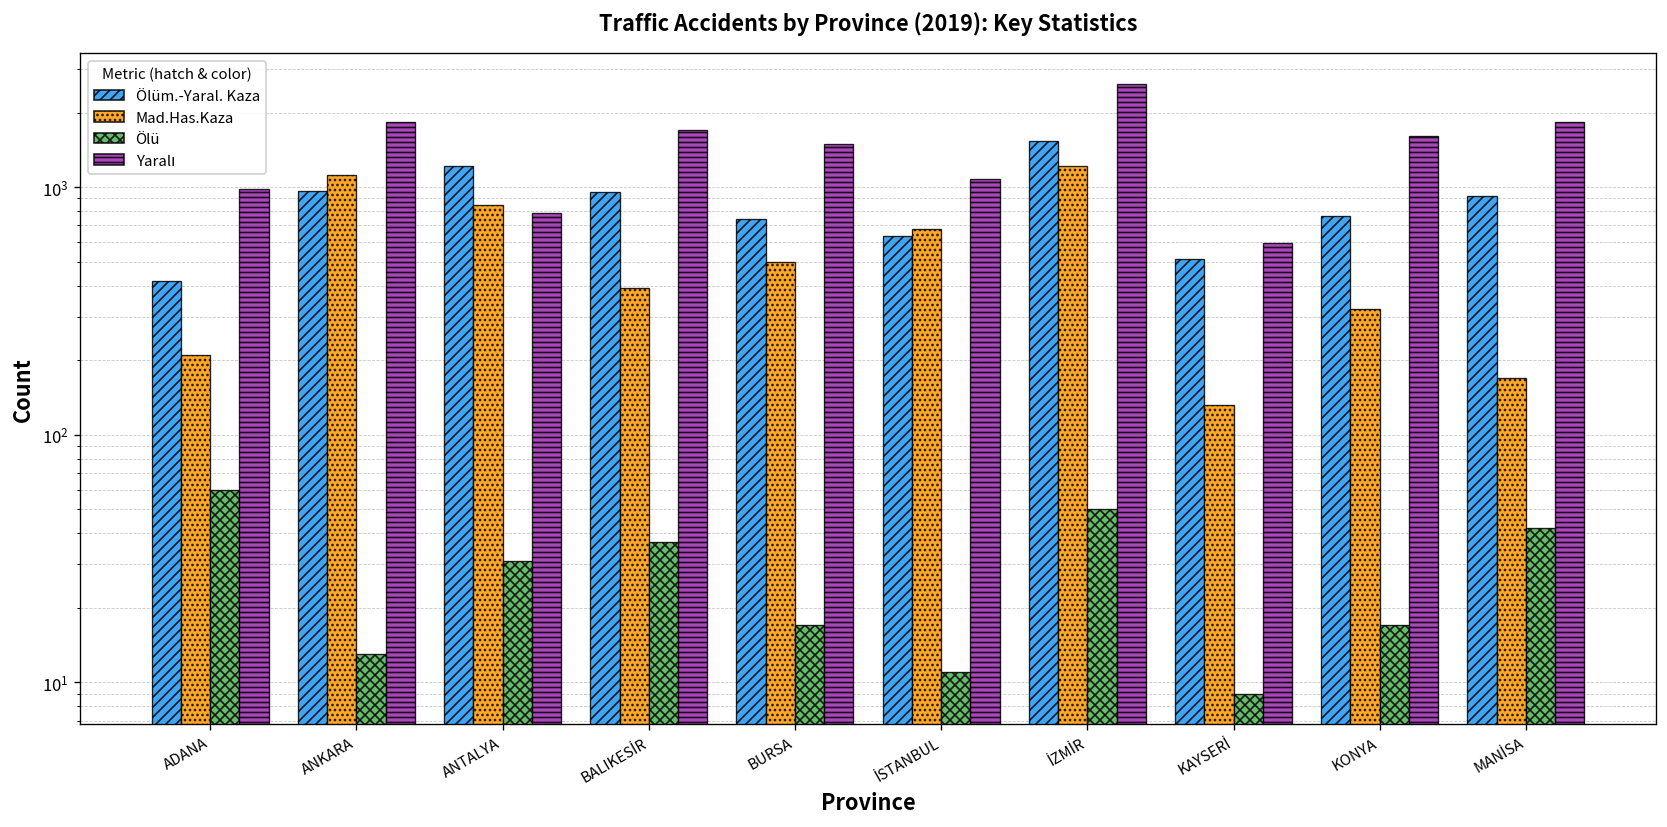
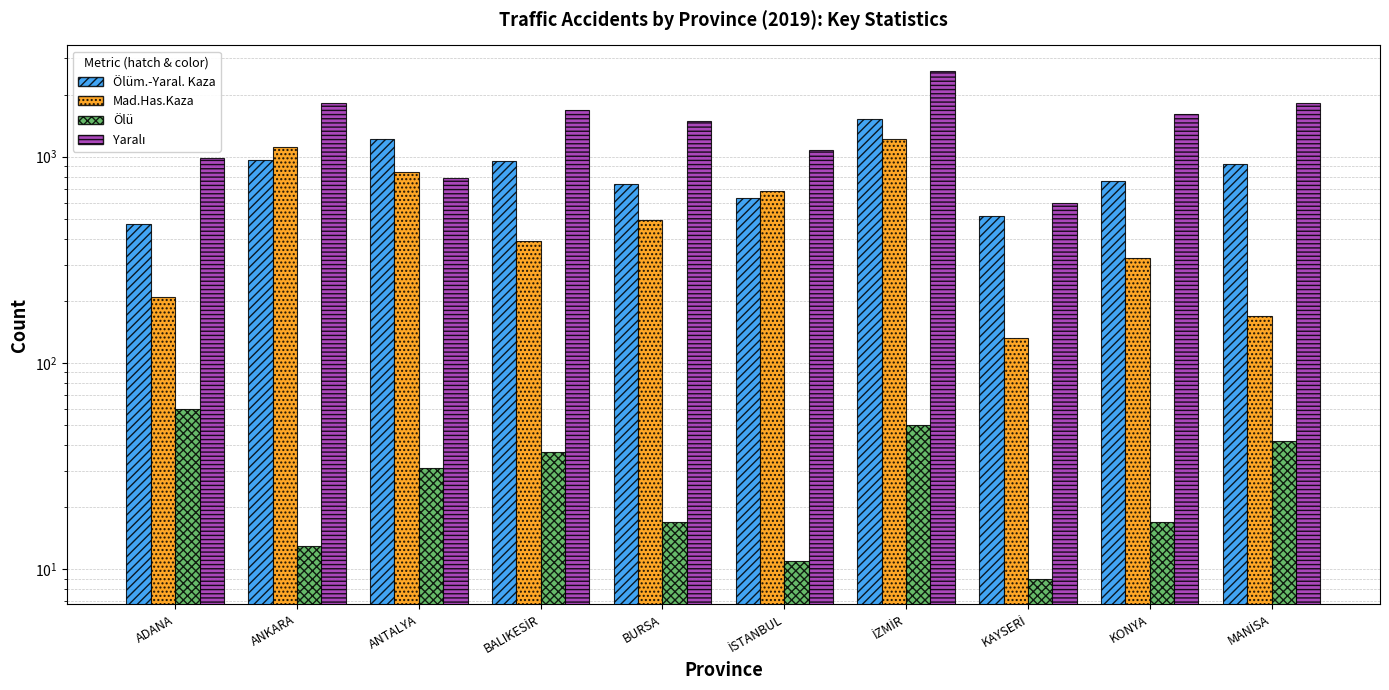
Ölüm.-Yaral. Kaza, ADANA: 420 -> 470
